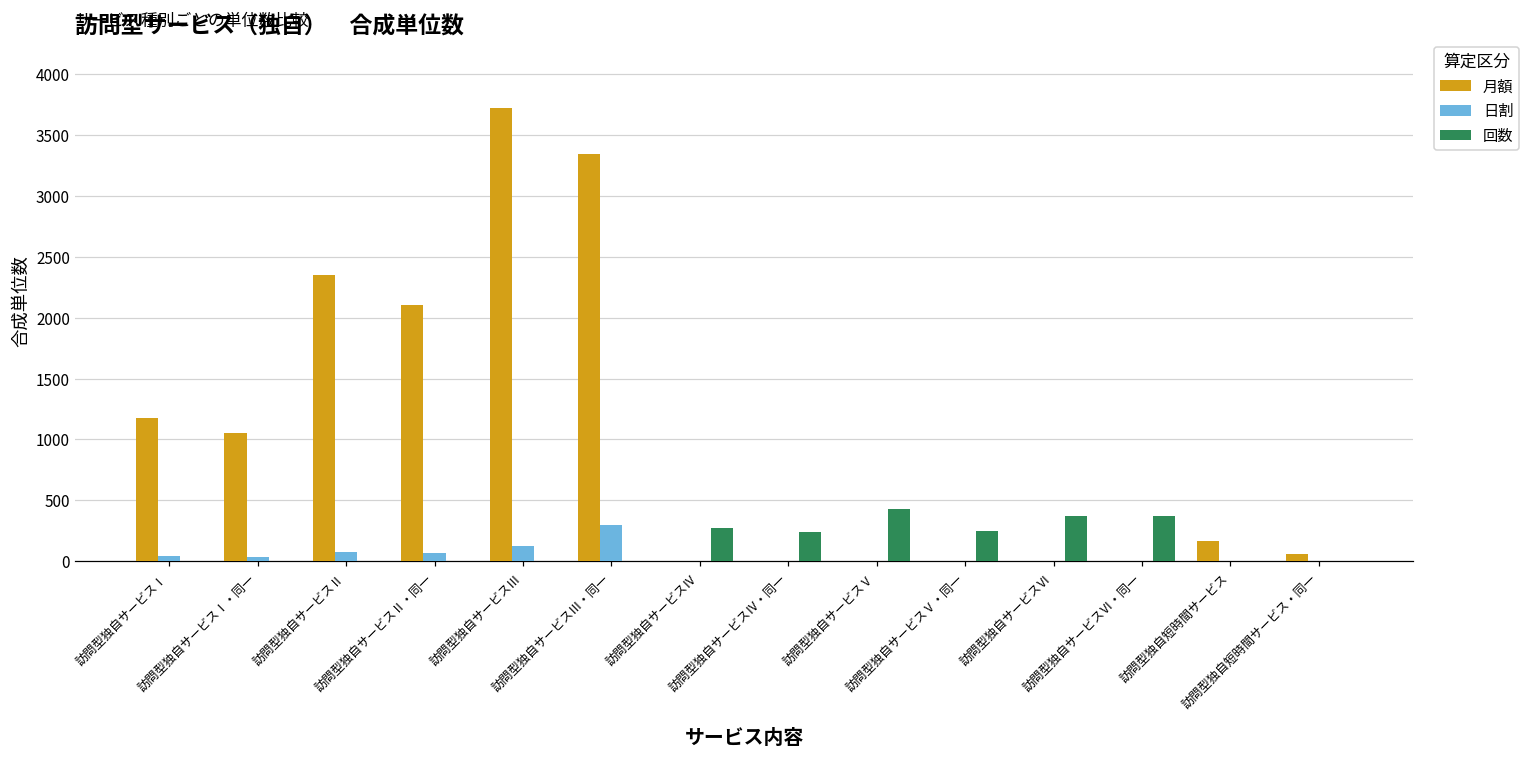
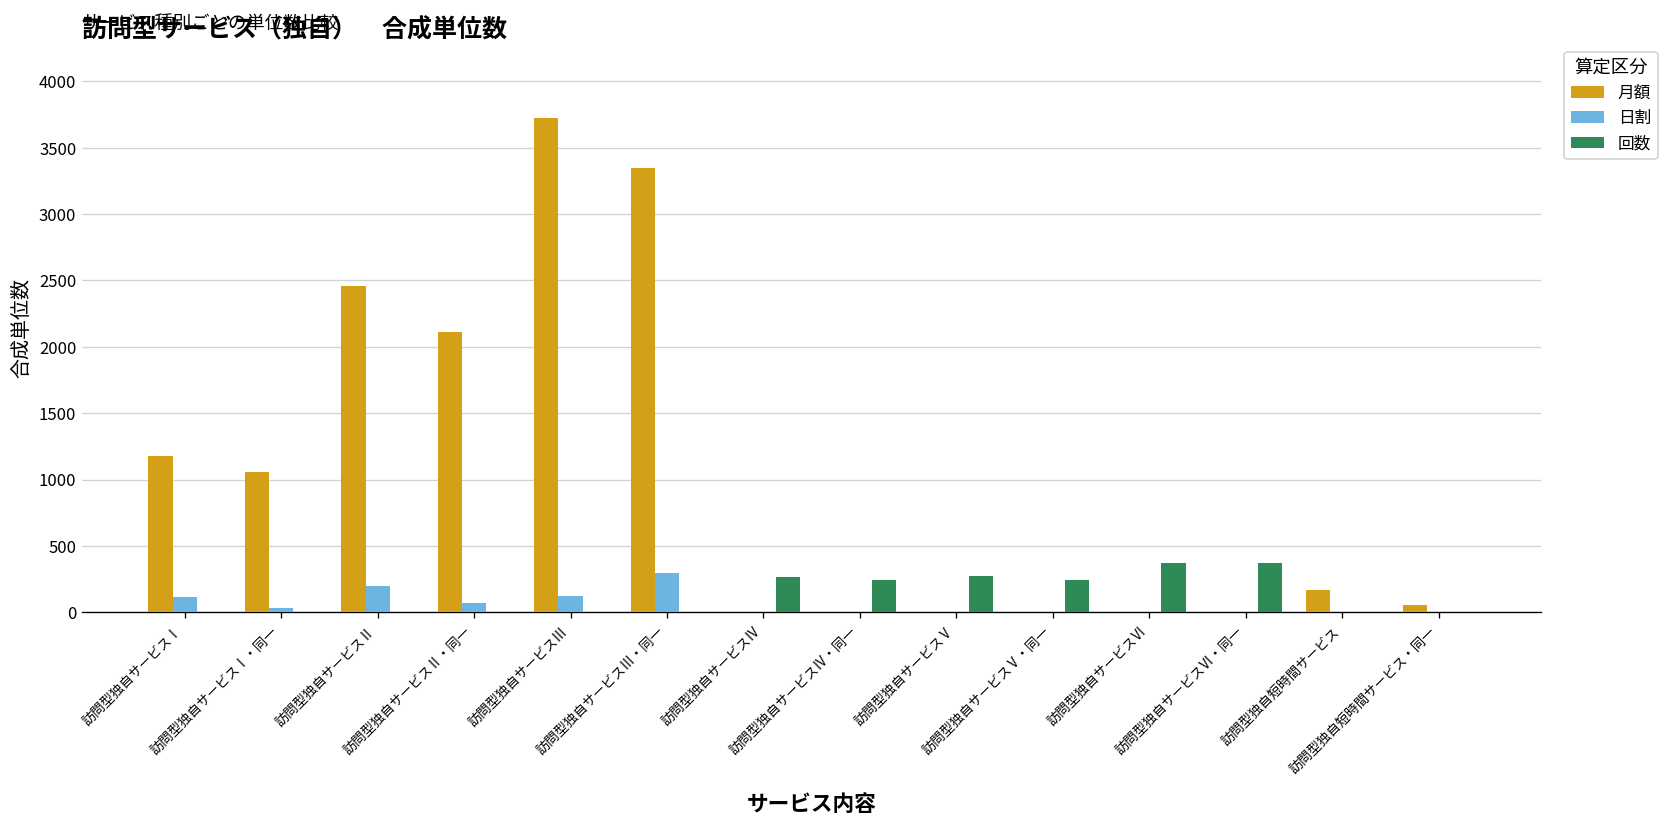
日割, 訪問型独自サービスⅠ: 40 -> 120
月額, 訪問型独自サービスⅡ: 2350 -> 2460
日割, 訪問型独自サービスⅡ: 80 -> 200
回数, 訪問型独自サービスⅤ: 430 -> 270
